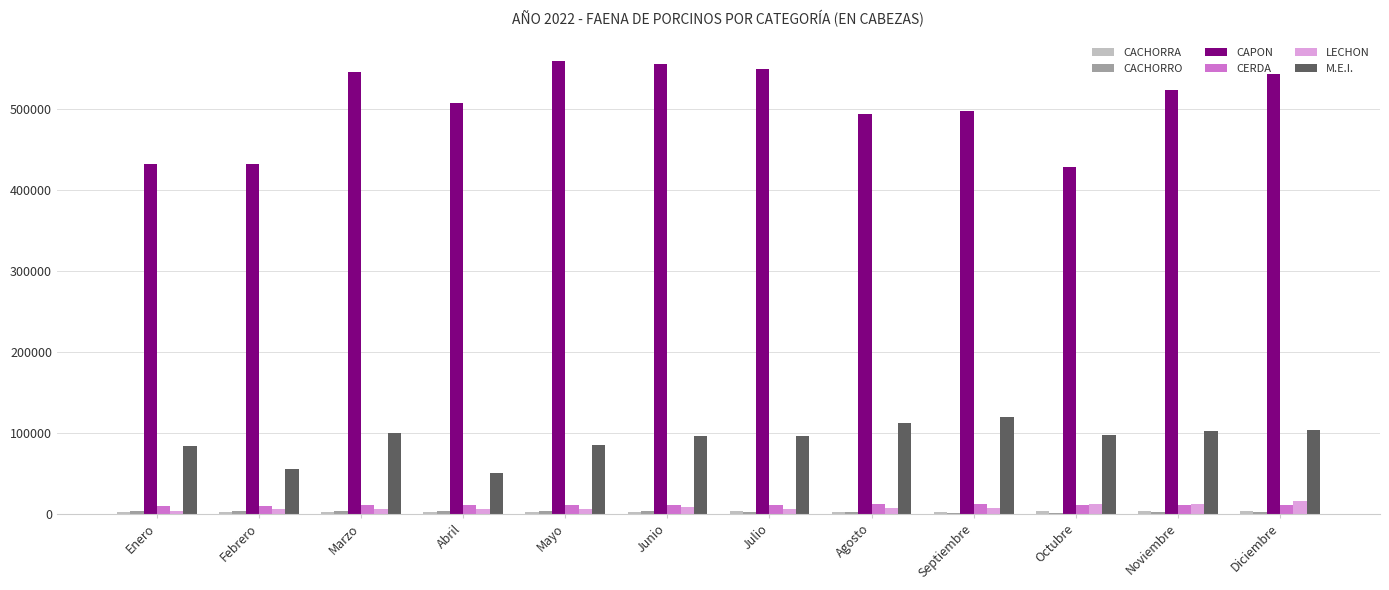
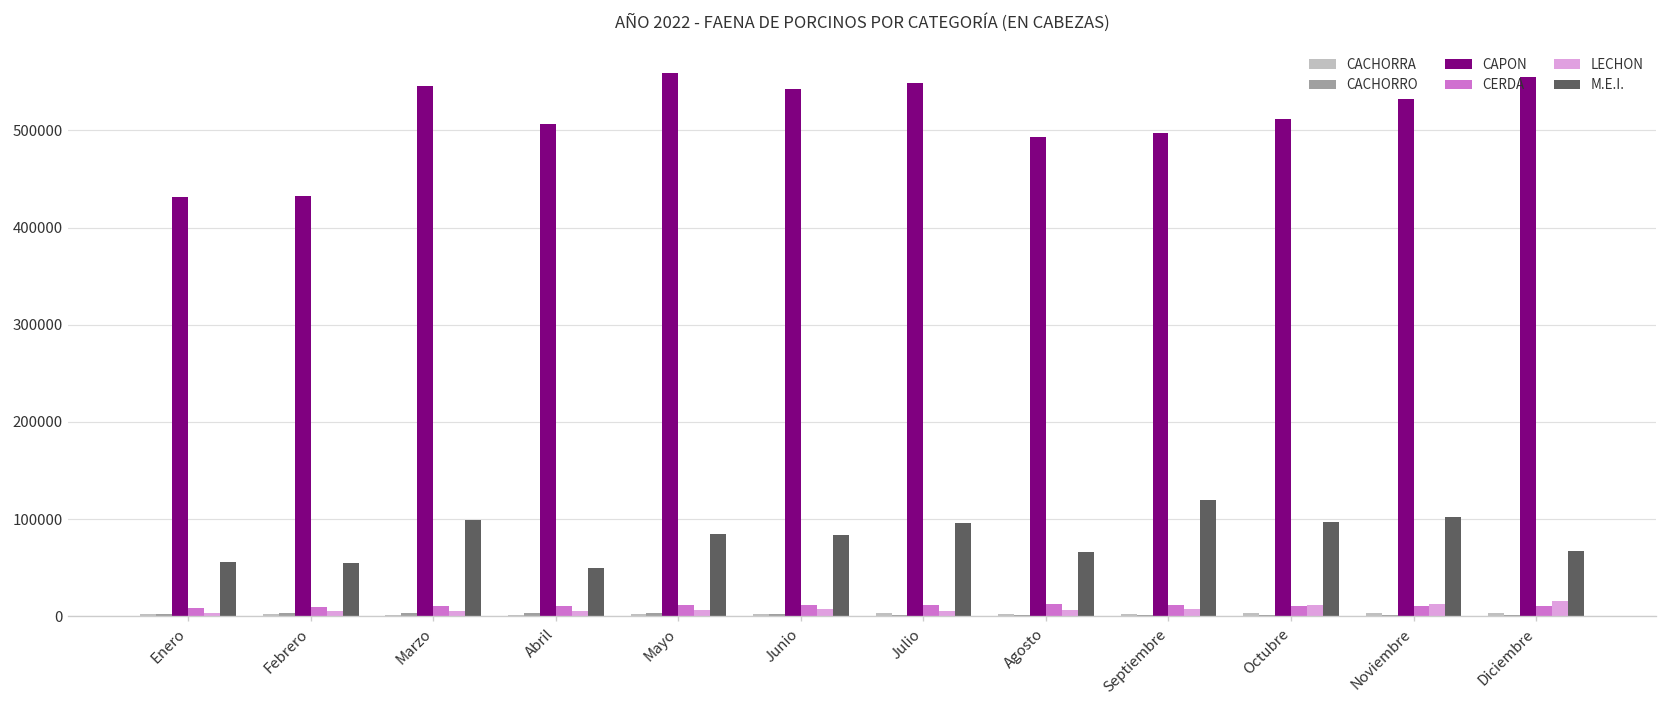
M.E.I., Enero: 80000 -> 60000
CAPON, Junio: 560000 -> 540000
M.E.I., Junio: 100000 -> 80000
M.E.I., Agosto: 110000 -> 70000
CAPON, Octubre: 430000 -> 510000
CAPON, Noviembre: 520000 -> 530000
CAPON, Diciembre: 540000 -> 550000
M.E.I., Diciembre: 100000 -> 70000
